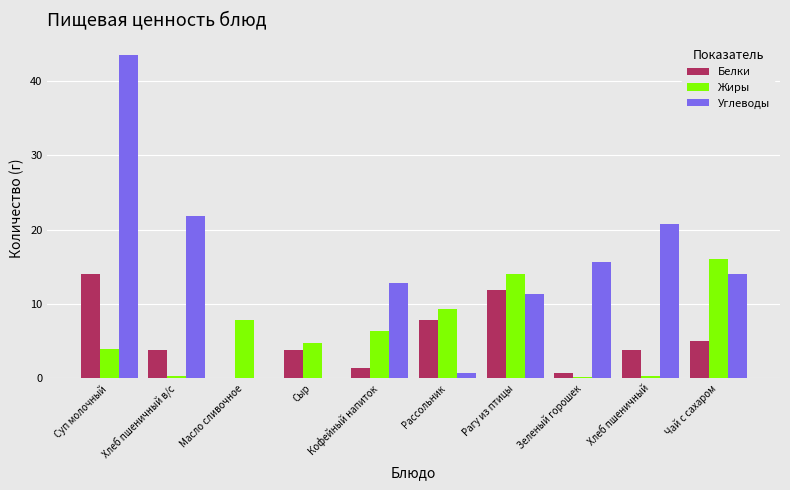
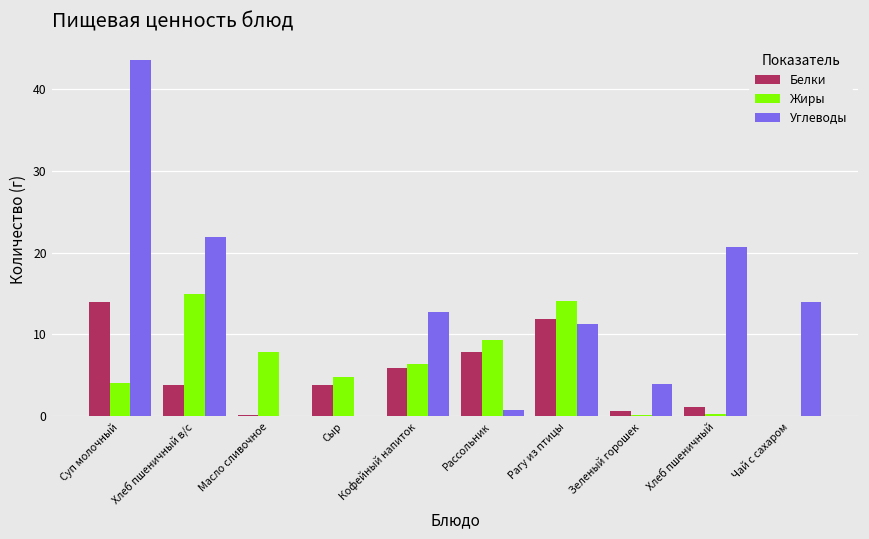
Жиры, Хлеб пшеничный в/с: 0 -> 15
Белки, Кофейный напиток: 1 -> 6
Углеводы, Зеленый горошек: 16 -> 4
Белки, Хлеб пшеничный: 4 -> 1
Белки, Чай с сахаром: 5 -> 0
Жиры, Чай с сахаром: 16 -> 0
